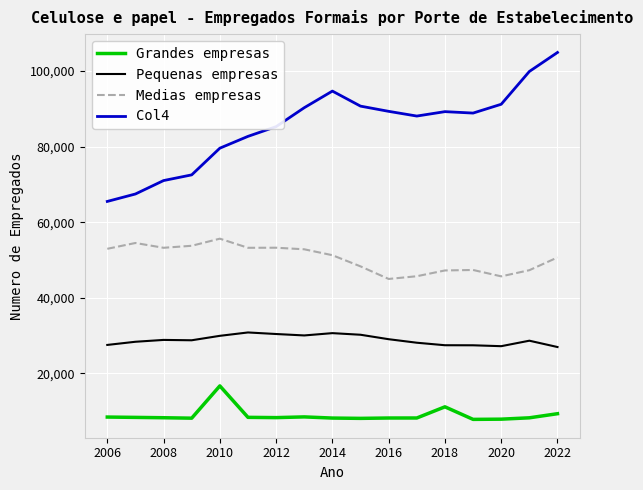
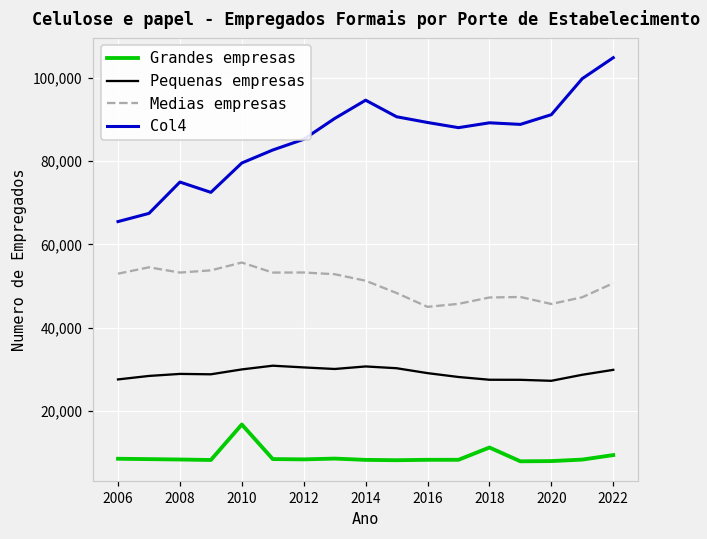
Col4, 2008: 71,000 -> 75,000
Pequenas empresas, 2022: 27,000 -> 30,000
